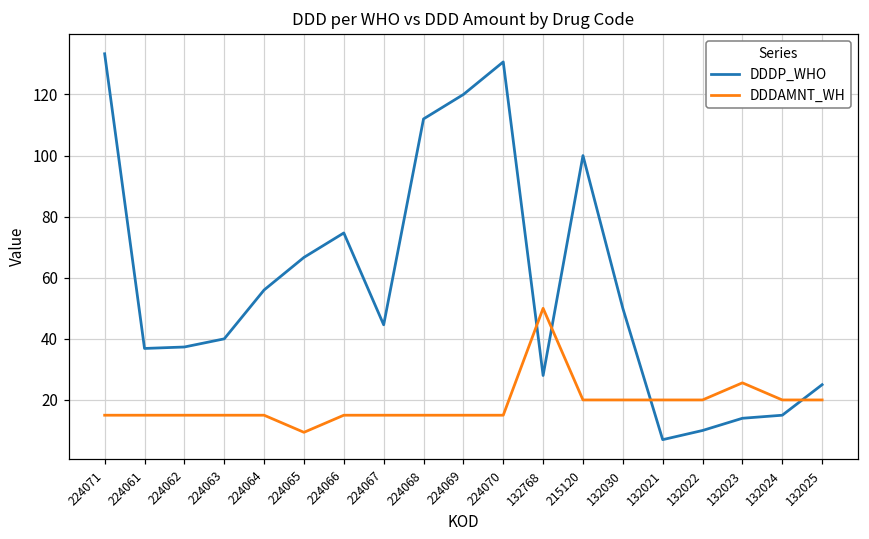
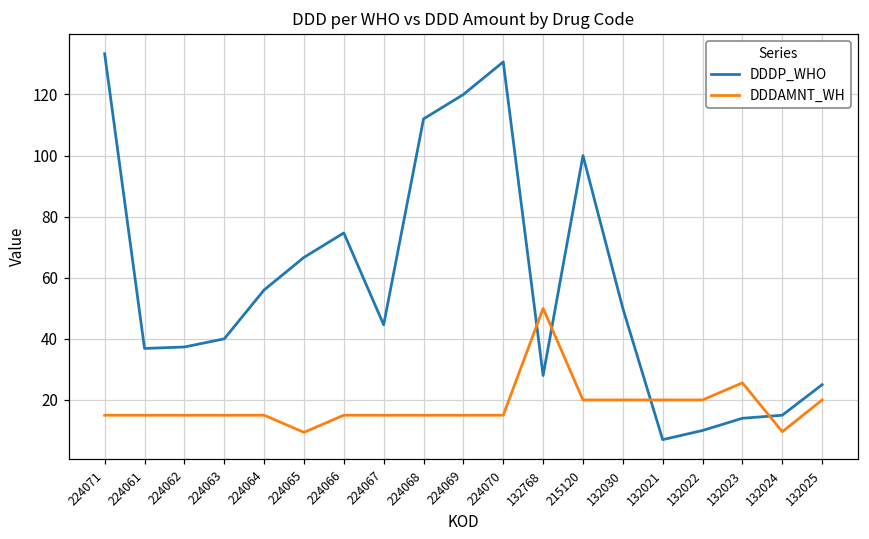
DDDAMNT_WH, 132024: 20 -> 10
